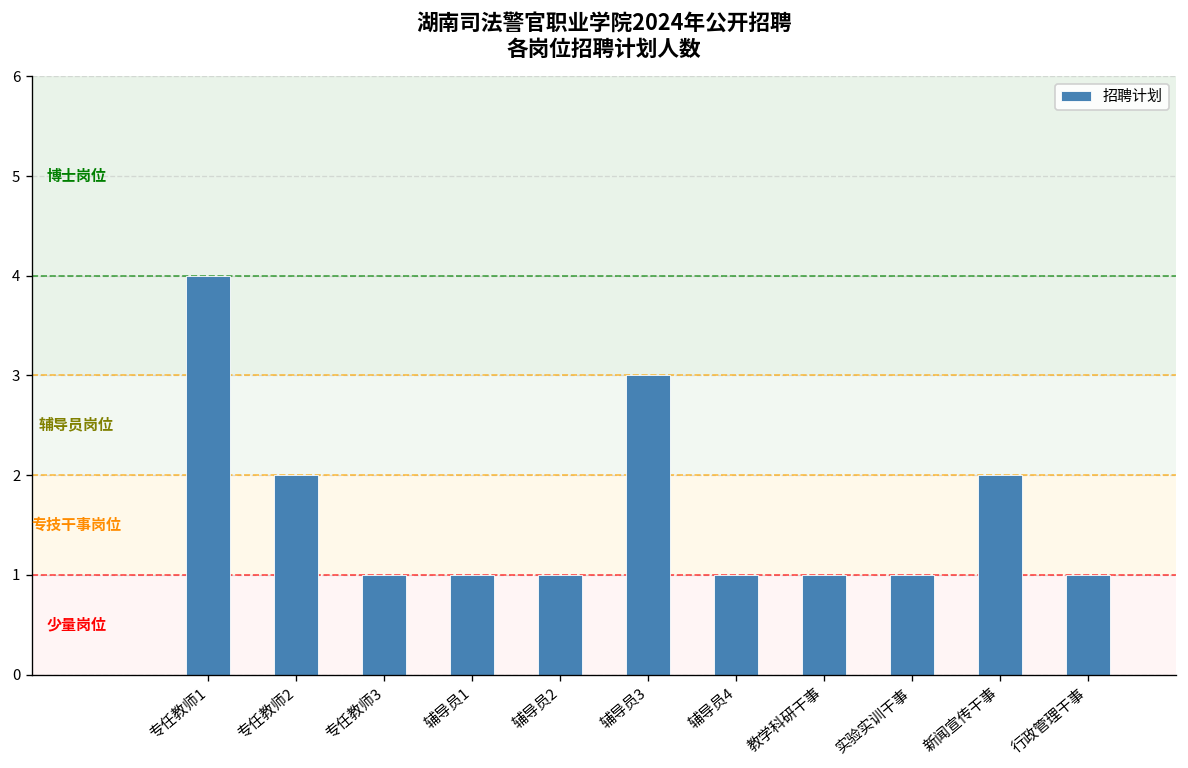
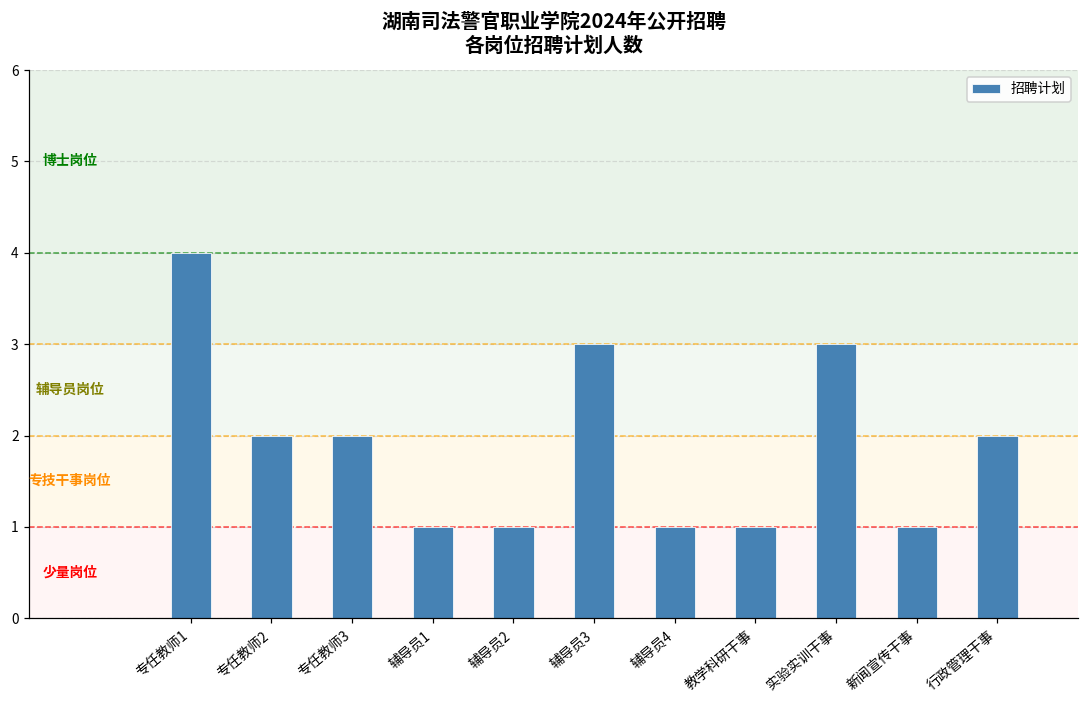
专任教师3: 1 -> 2
实验实训干事: 1 -> 3
新闻宣传干事: 2 -> 1
行政管理干事: 1 -> 2
